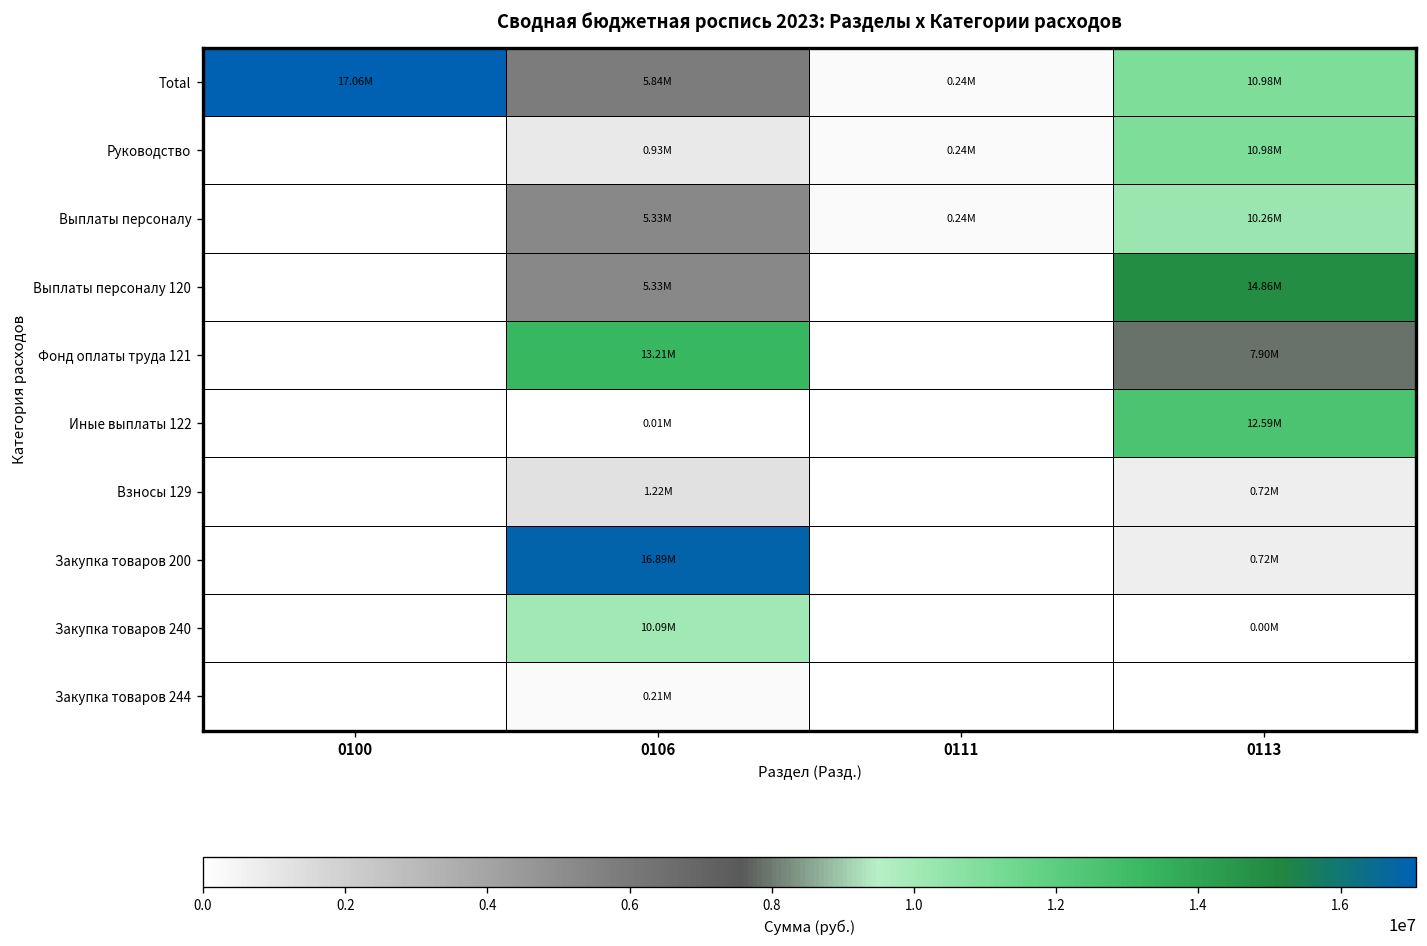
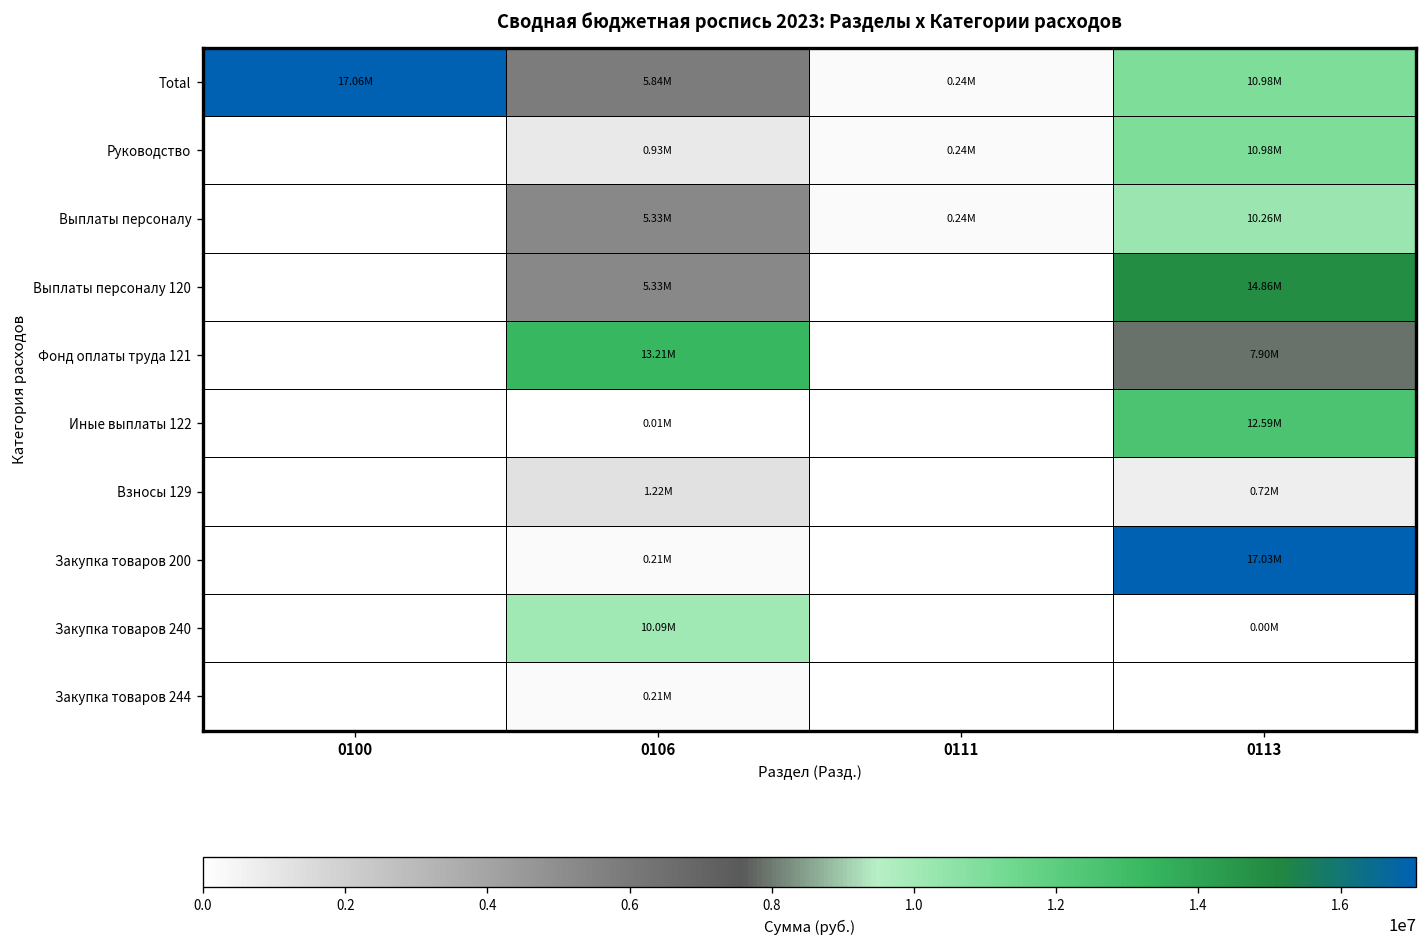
Закупка товаров 200, 0106: 16.89M -> 0.21M
Закупка товаров 200, 0113: 0.72M -> 17.03M
